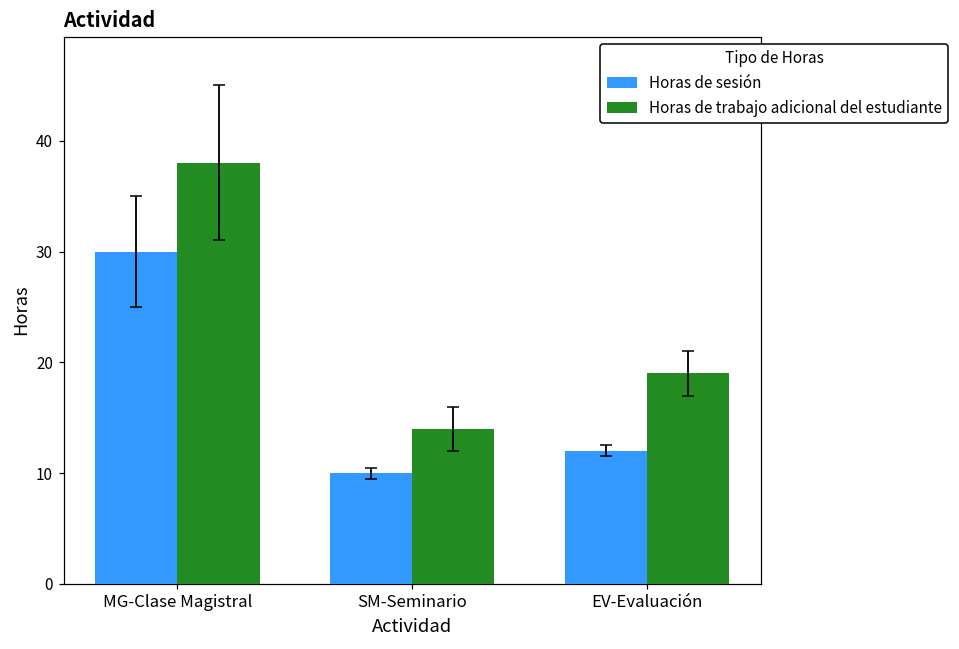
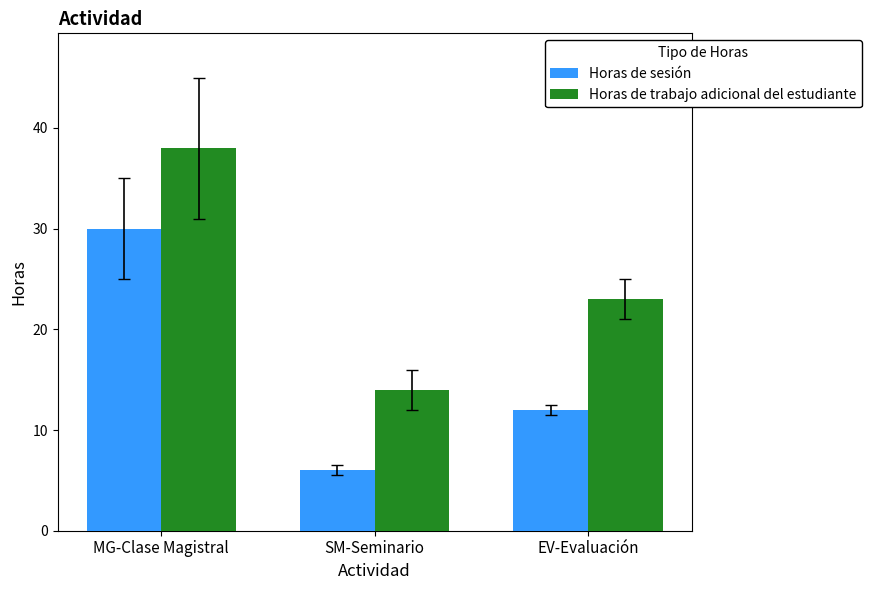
Horas de sesión, SM-Seminario: 10 -> 6
Horas de trabajo adicional del estudiante, EV-Evaluación: 19 -> 23
